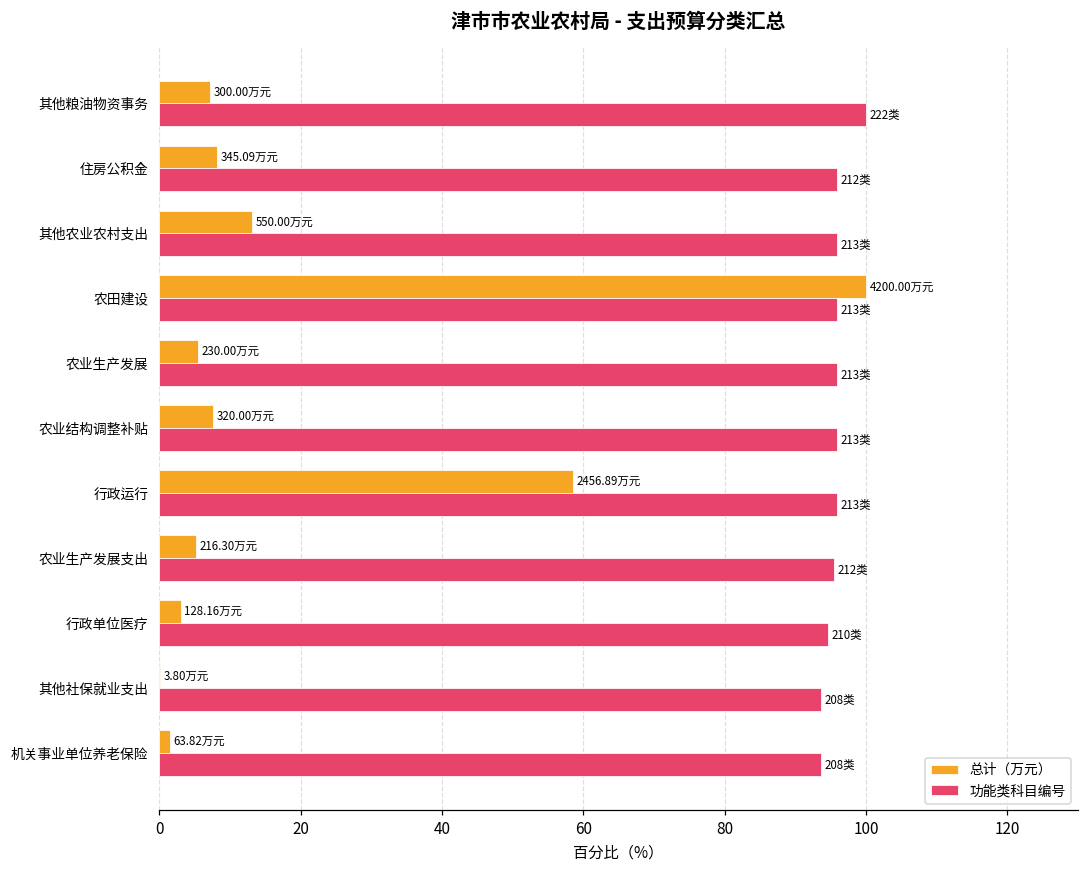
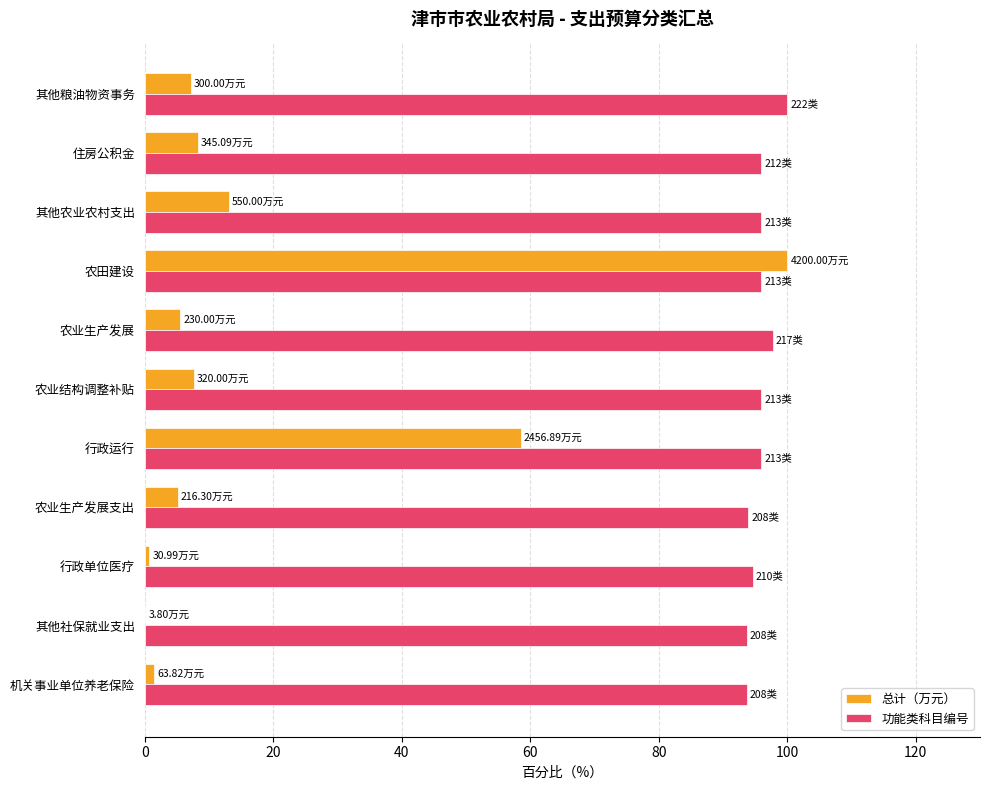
功能类科目编号, 农业生产发展: 213类 -> 217类
功能类科目编号, 农业生产发展支出: 212类 -> 208类
总计（万元）, 行政单位医疗: 128.16 -> 30.99
